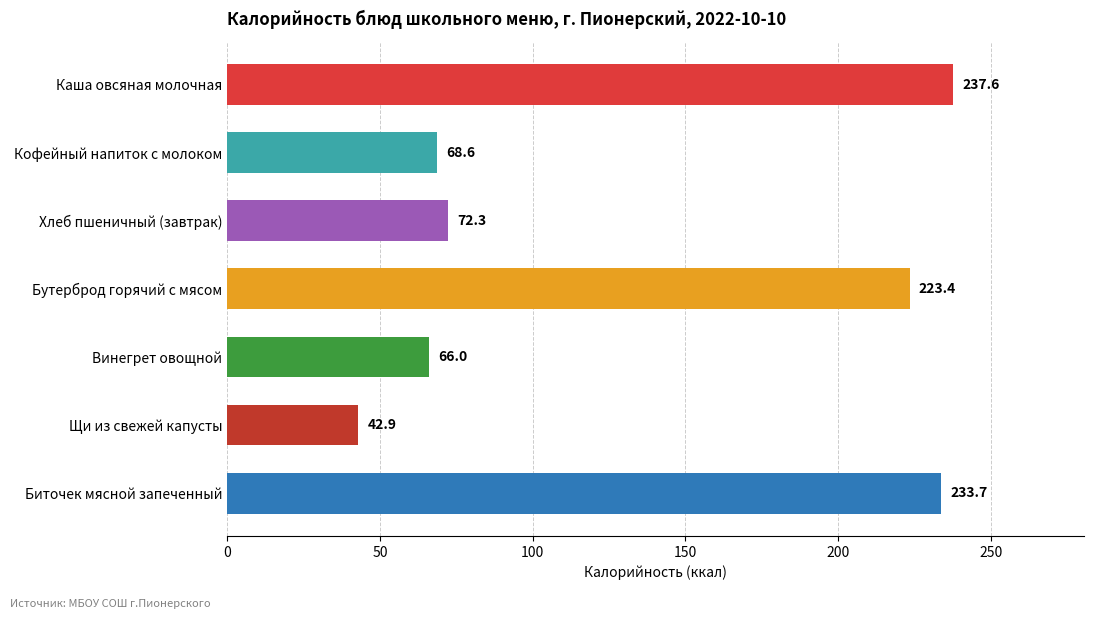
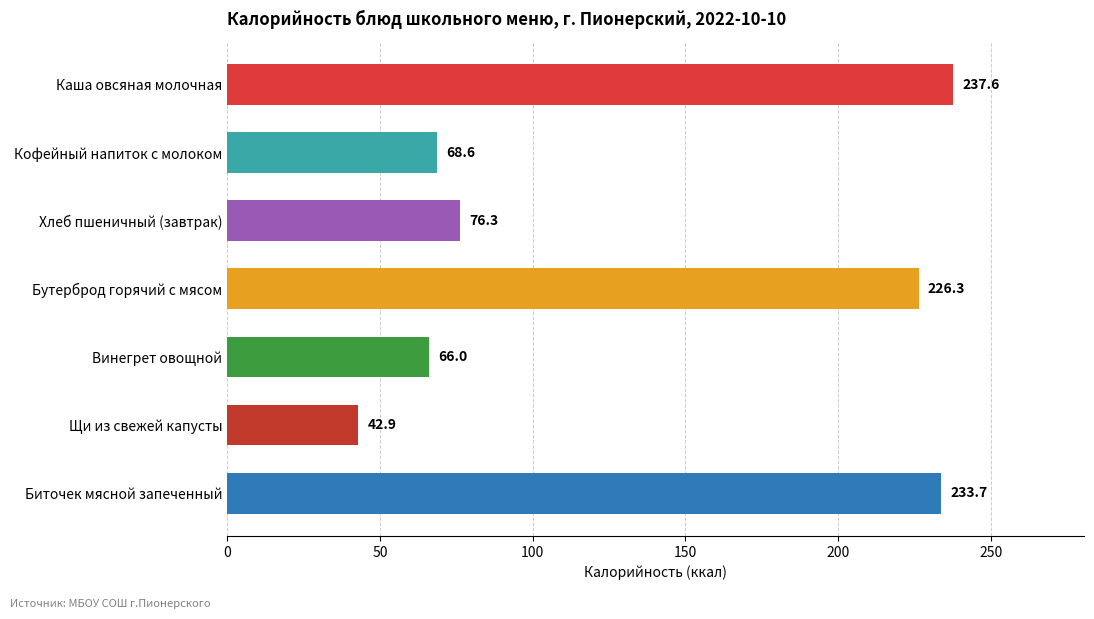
Хлеб пшеничный (завтрак): 72.3 -> 76.3
Бутерброд горячий с мясом: 223.4 -> 226.3
